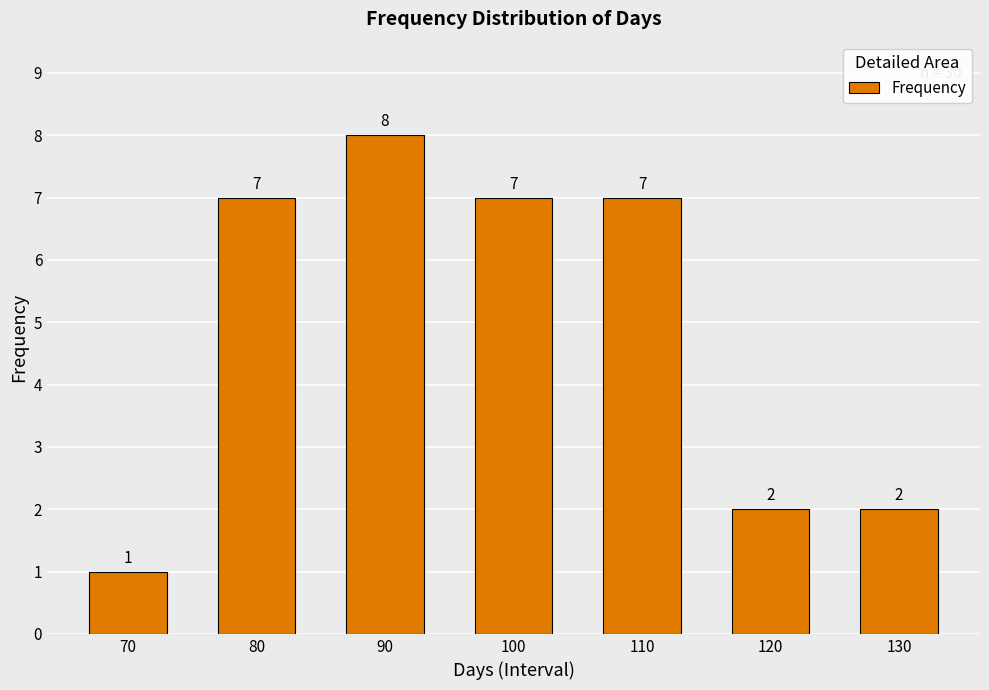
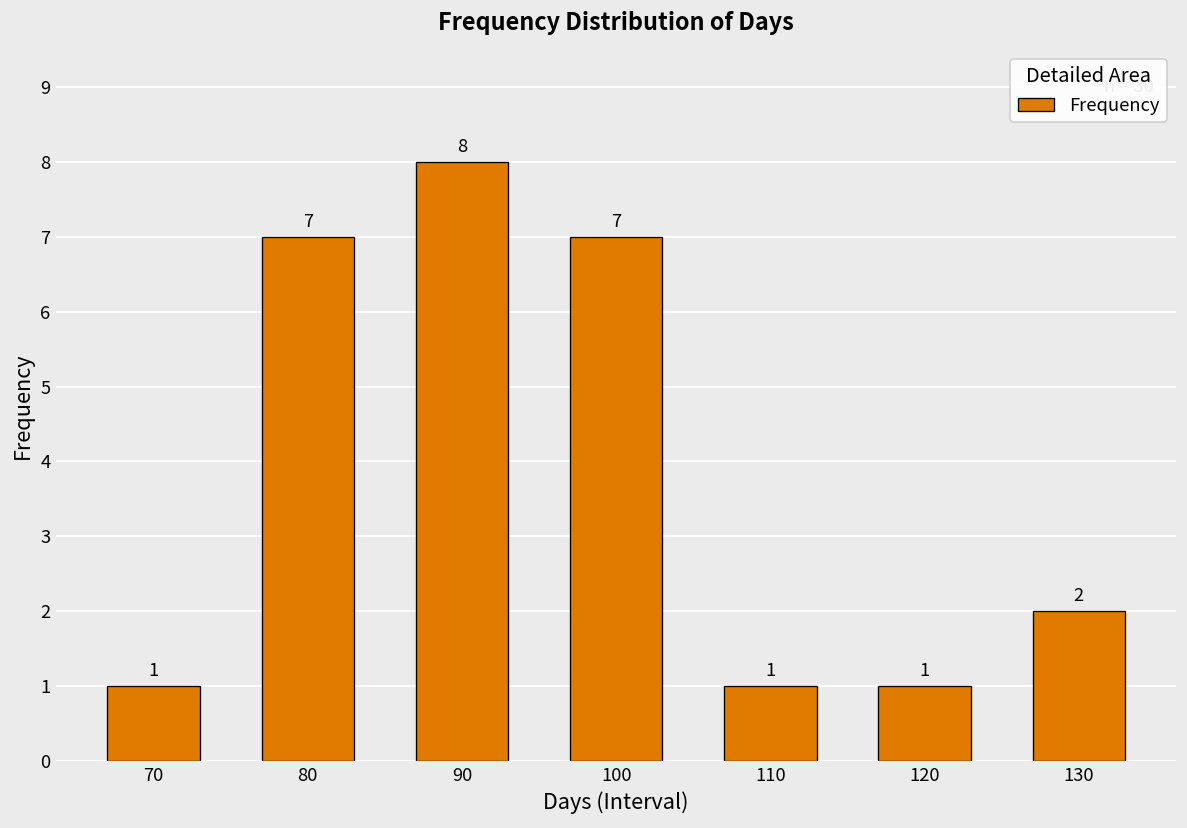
110: 7 -> 1
120: 2 -> 1
